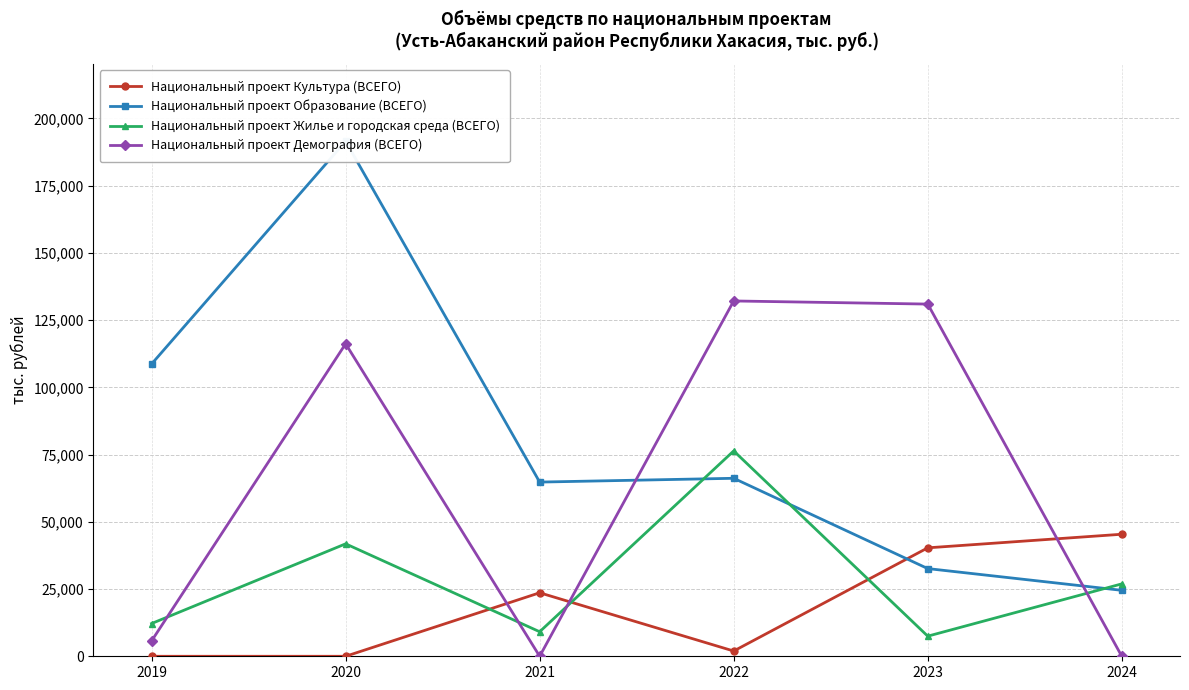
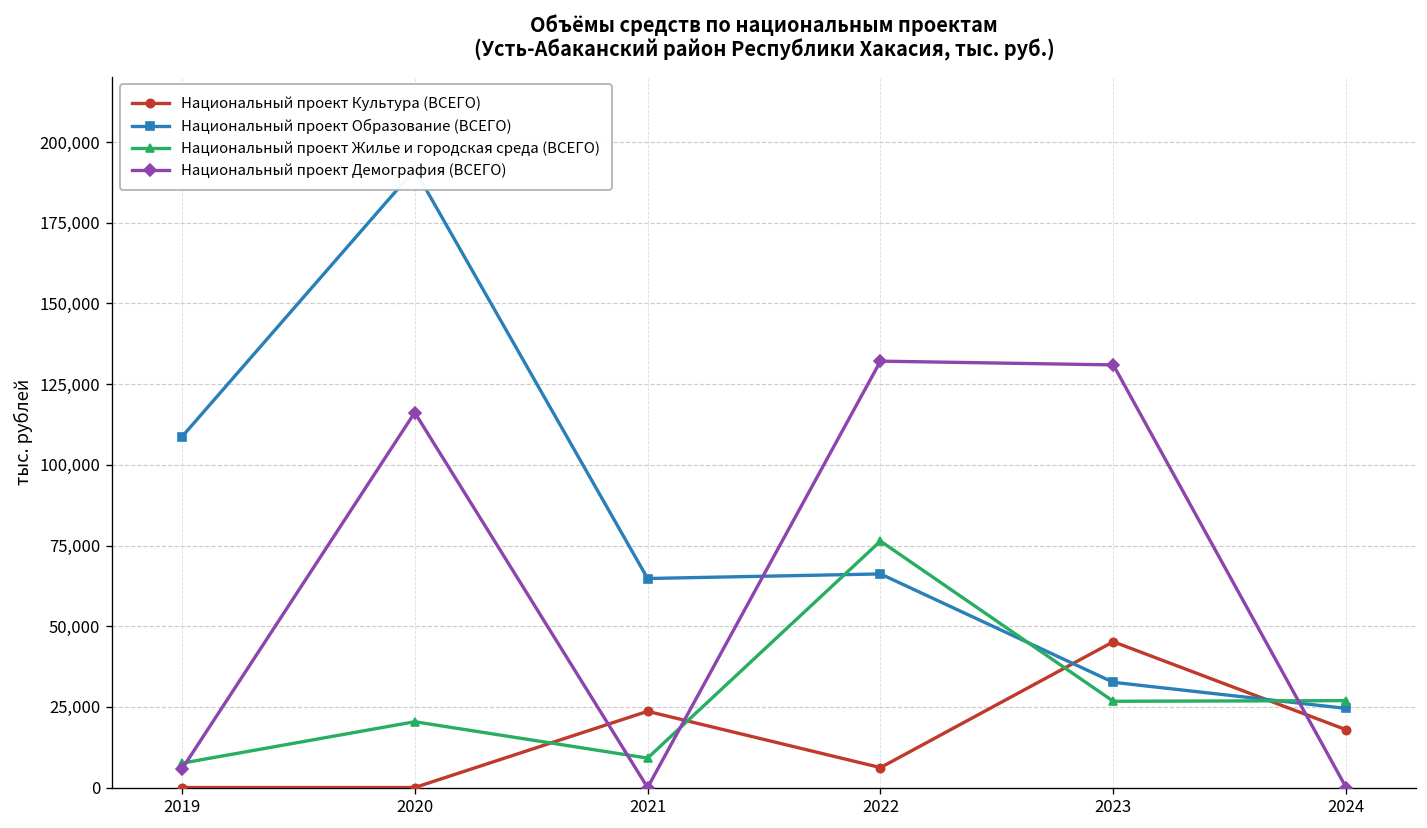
Национальный проект Жилье и городская среда (ВСЕГО), 2019: 12,000 -> 8,000
Национальный проект Жилье и городская среда (ВСЕГО), 2020: 42,000 -> 20,000
Национальный проект Культура (ВСЕГО), 2022: 2,000 -> 6,000
Национальный проект Культура (ВСЕГО), 2023: 40,000 -> 45,000
Национальный проект Жилье и городская среда (ВСЕГО), 2023: 7,000 -> 27,000
Национальный проект Культура (ВСЕГО), 2024: 45,000 -> 18,000
